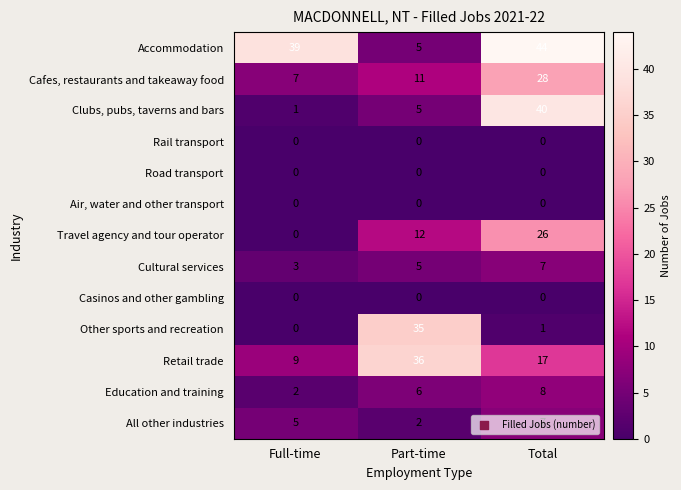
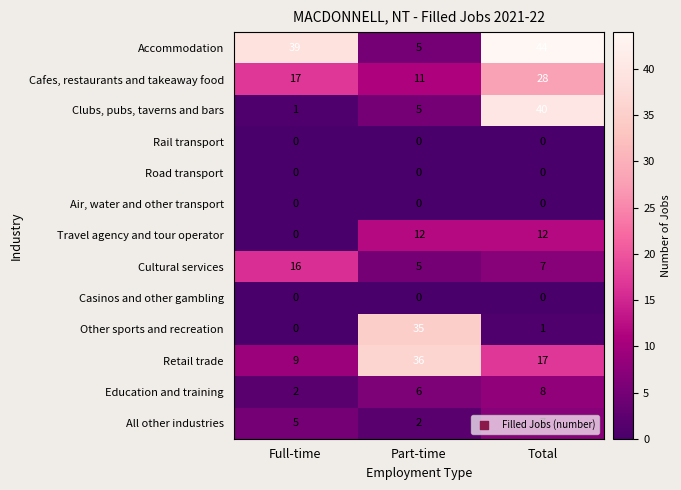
Cafes, restaurants and takeaway food, Full-time: 7 -> 17
Travel agency and tour operator, Total: 26 -> 12
Cultural services, Full-time: 3 -> 16
